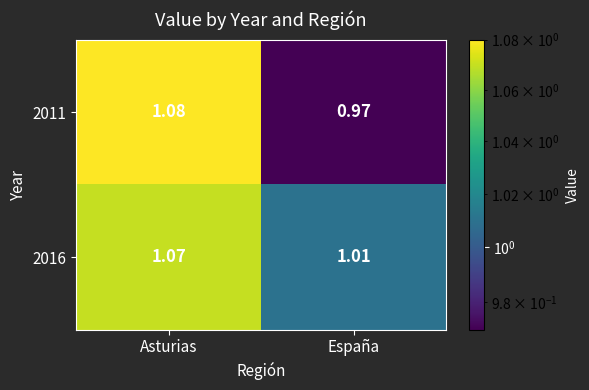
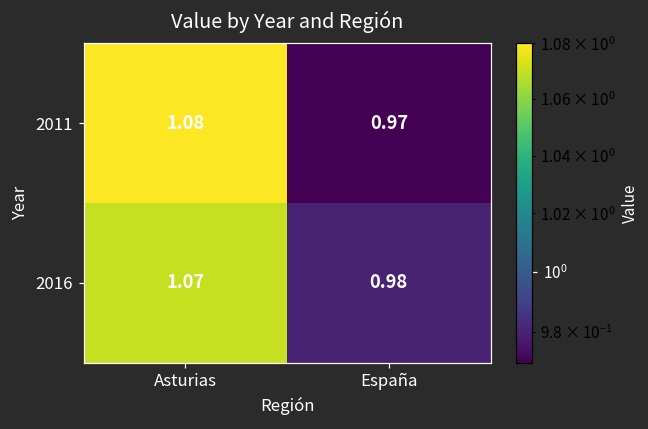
2016, España: 1.01 -> 0.98
